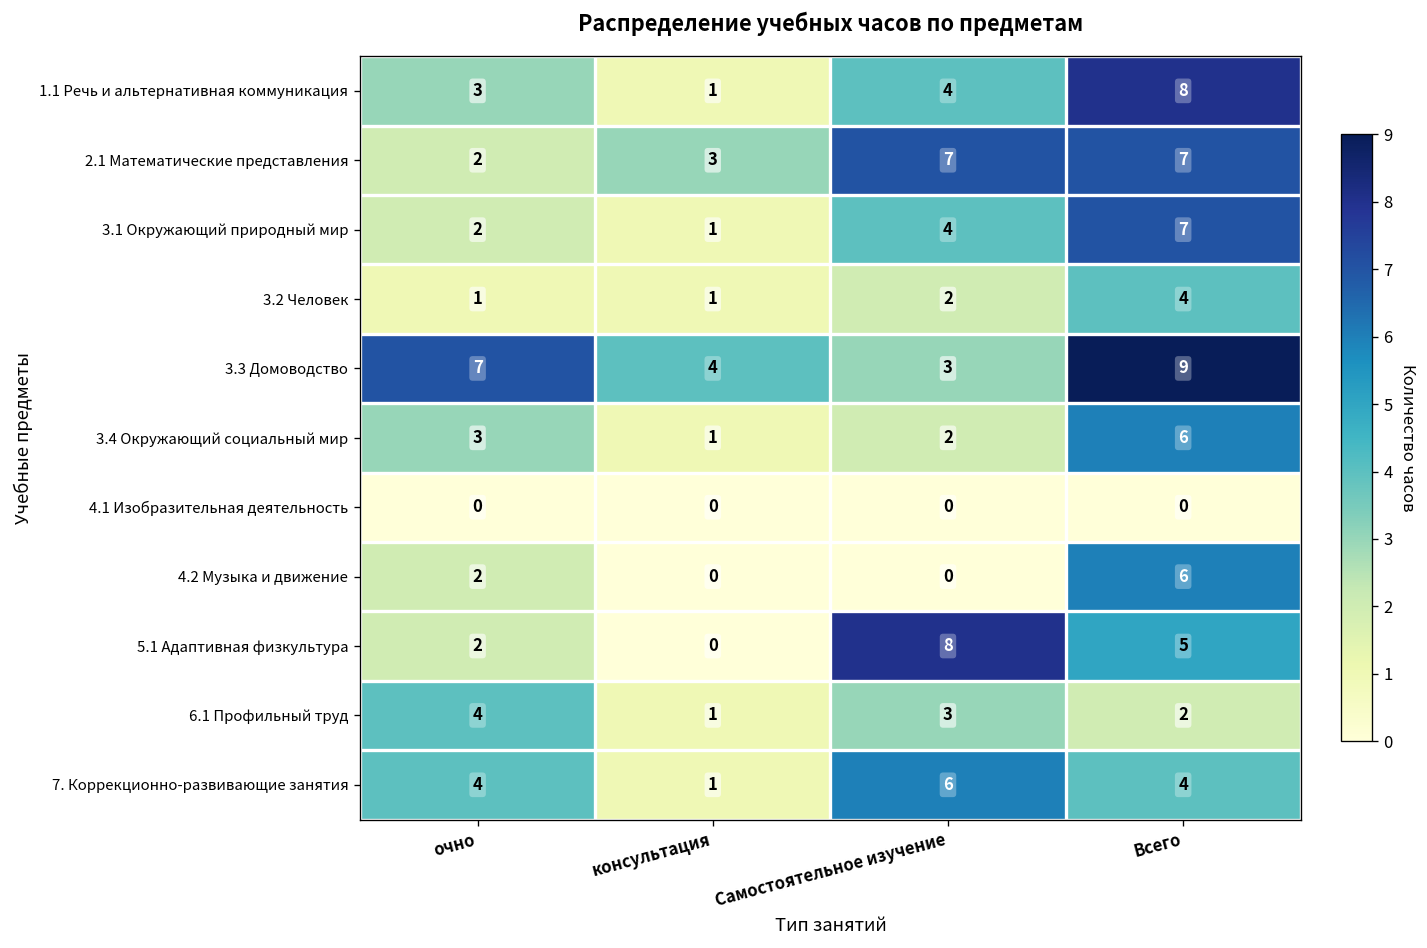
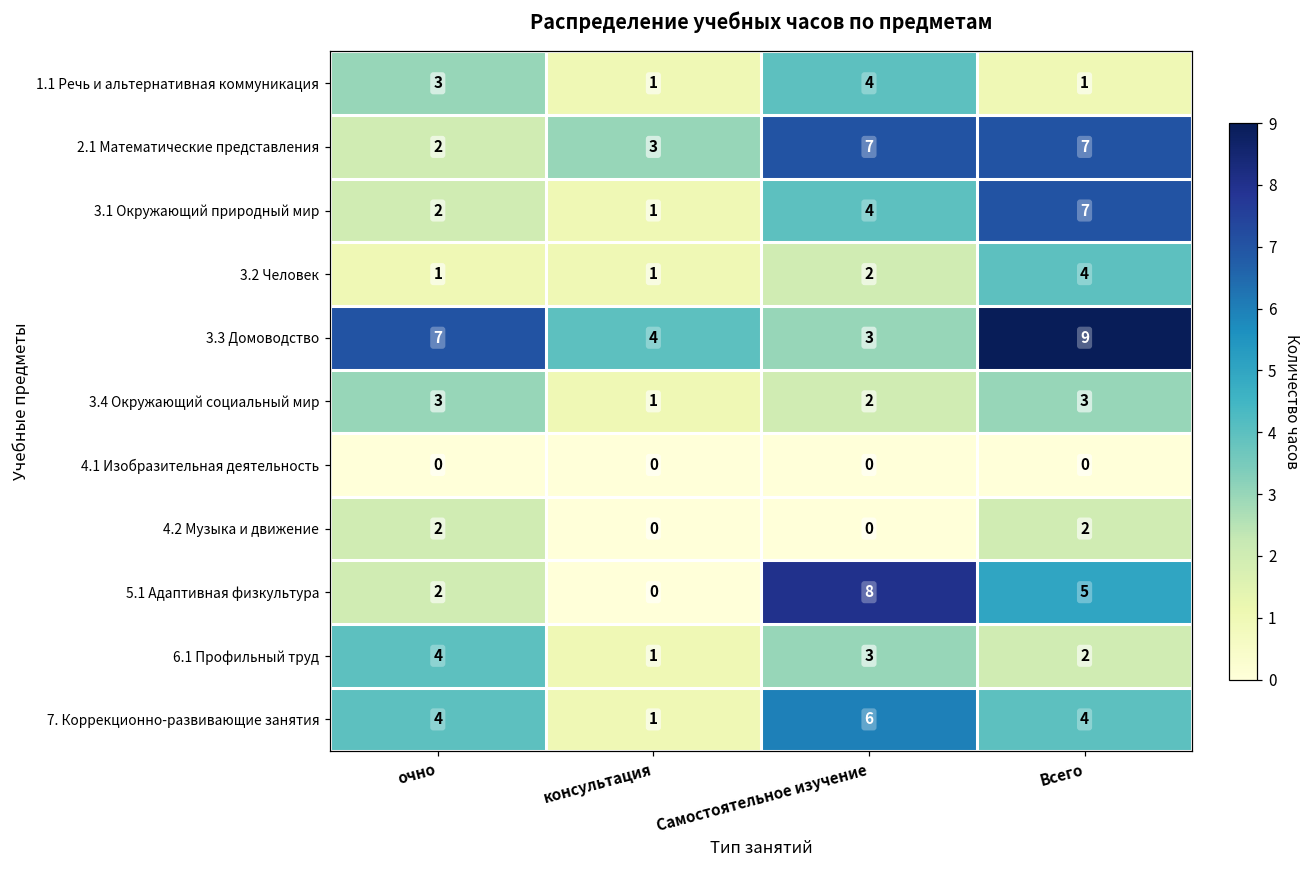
1.1 Речь и альтернативная коммуникация, Всего: 8 -> 1
3.4 Окружающий социальный мир, Всего: 6 -> 3
4.2 Музыка и движение, Всего: 6 -> 2
